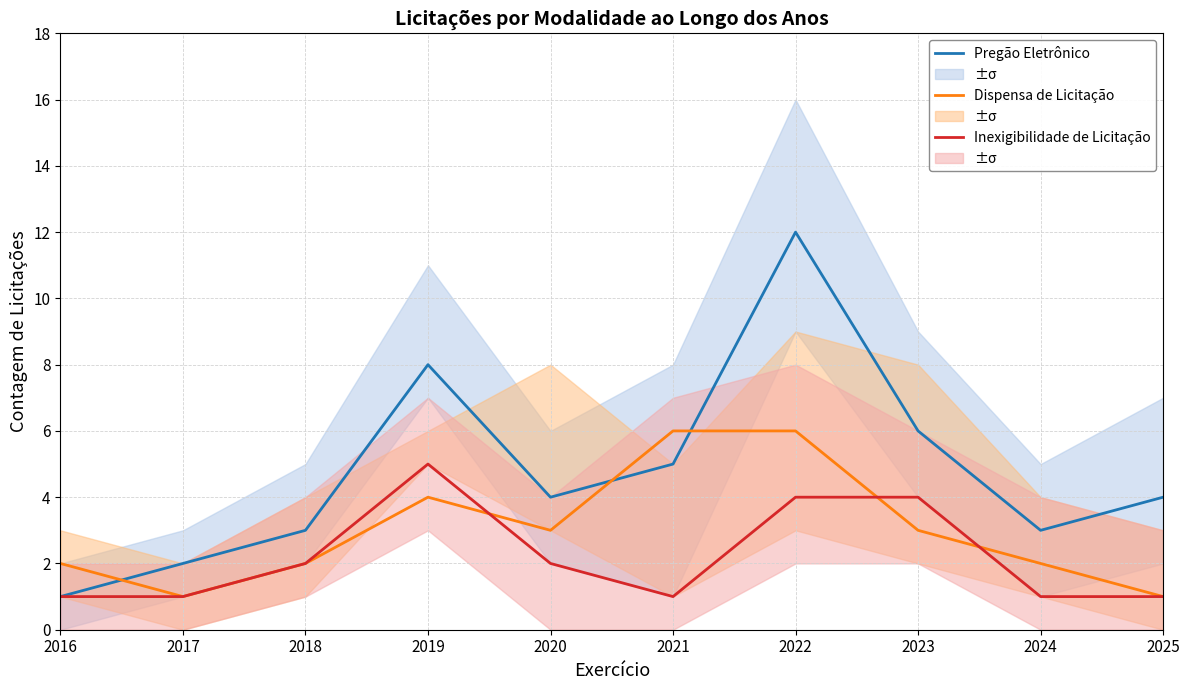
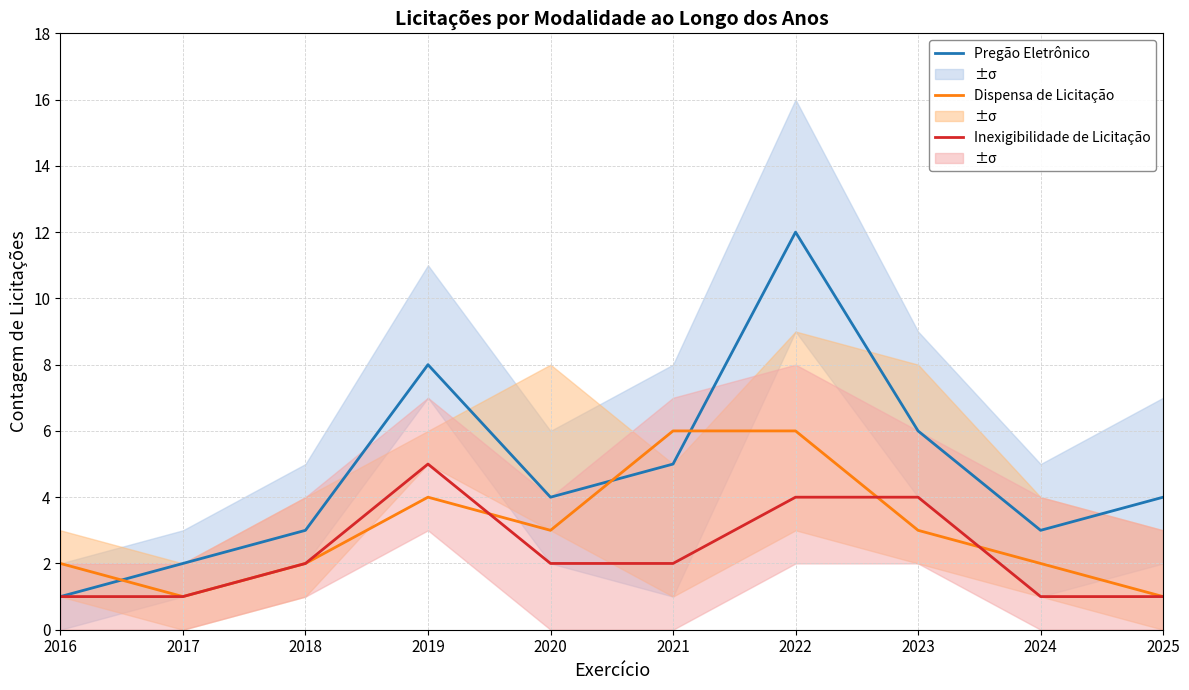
Inexigibilidade de Licitação, 2021: 1 -> 2
